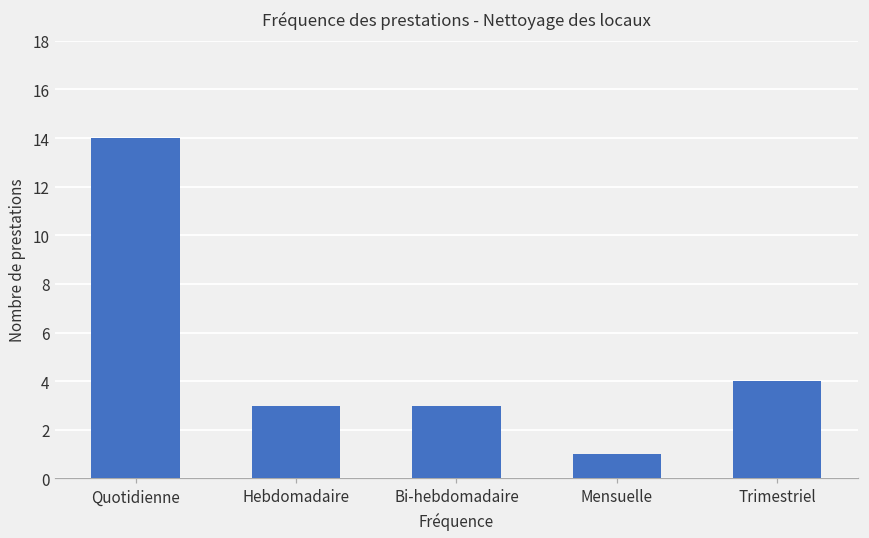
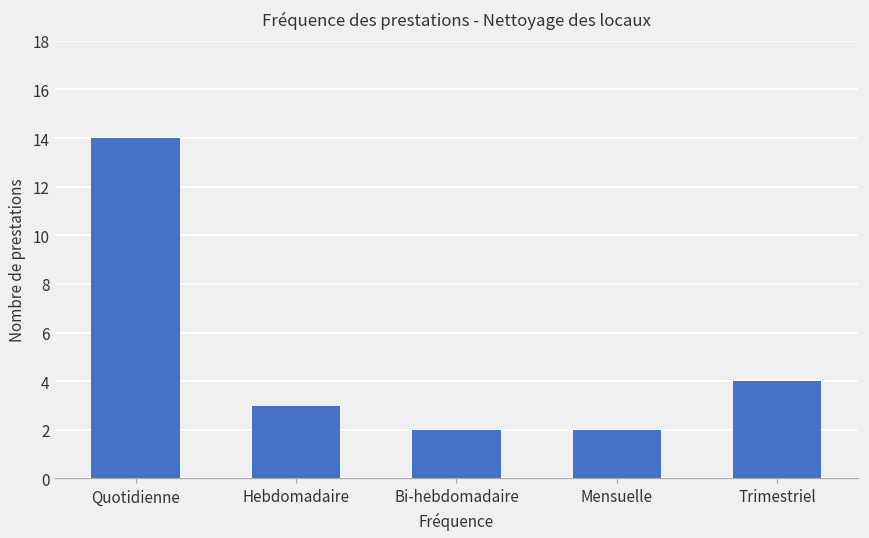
Bi-hebdomadaire: 3 -> 2
Mensuelle: 1 -> 2
